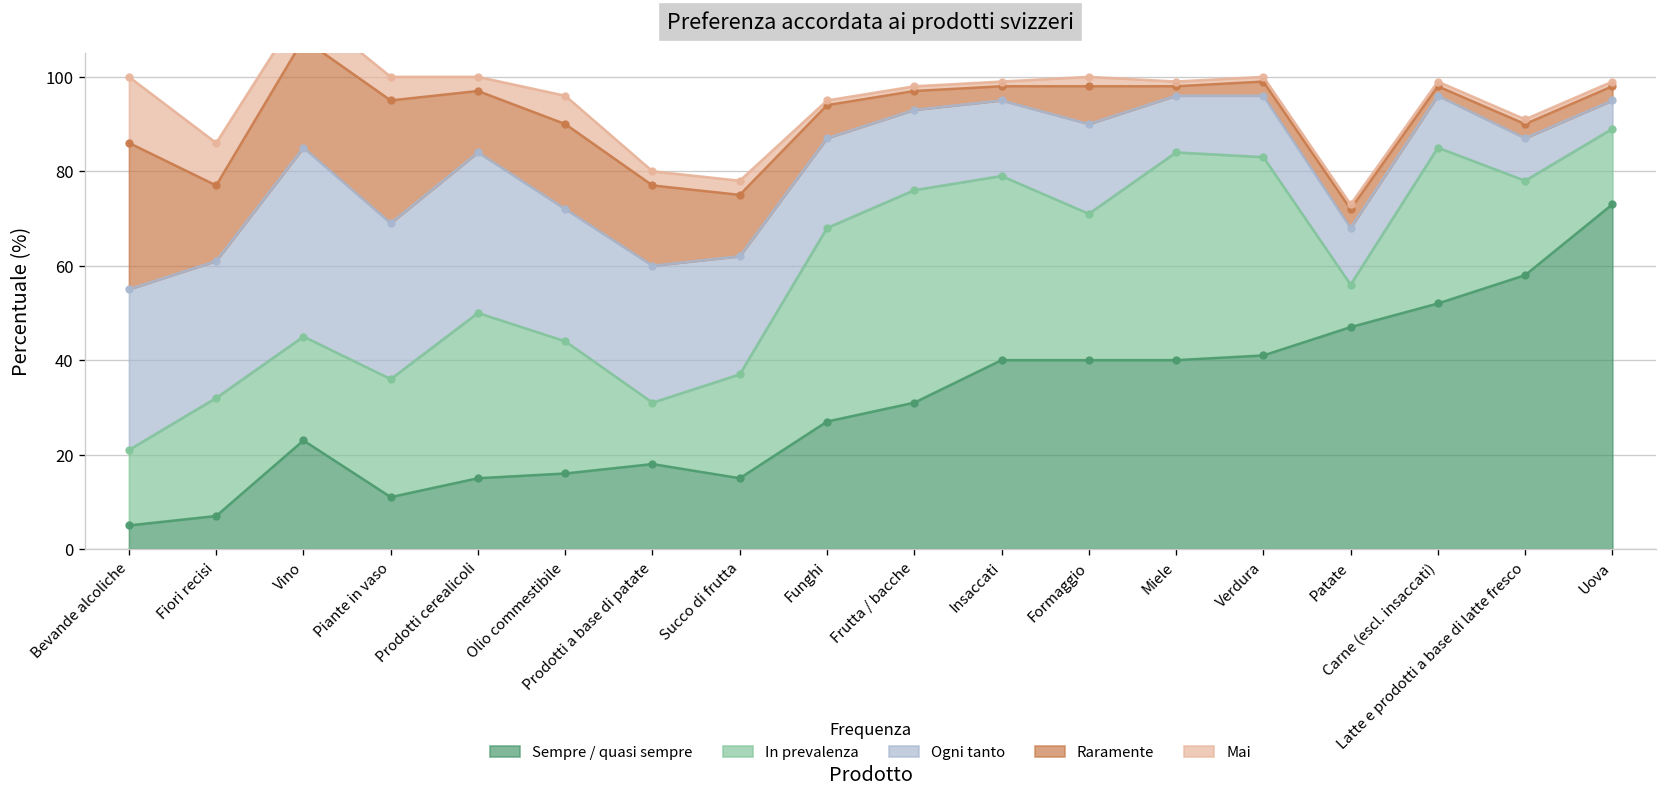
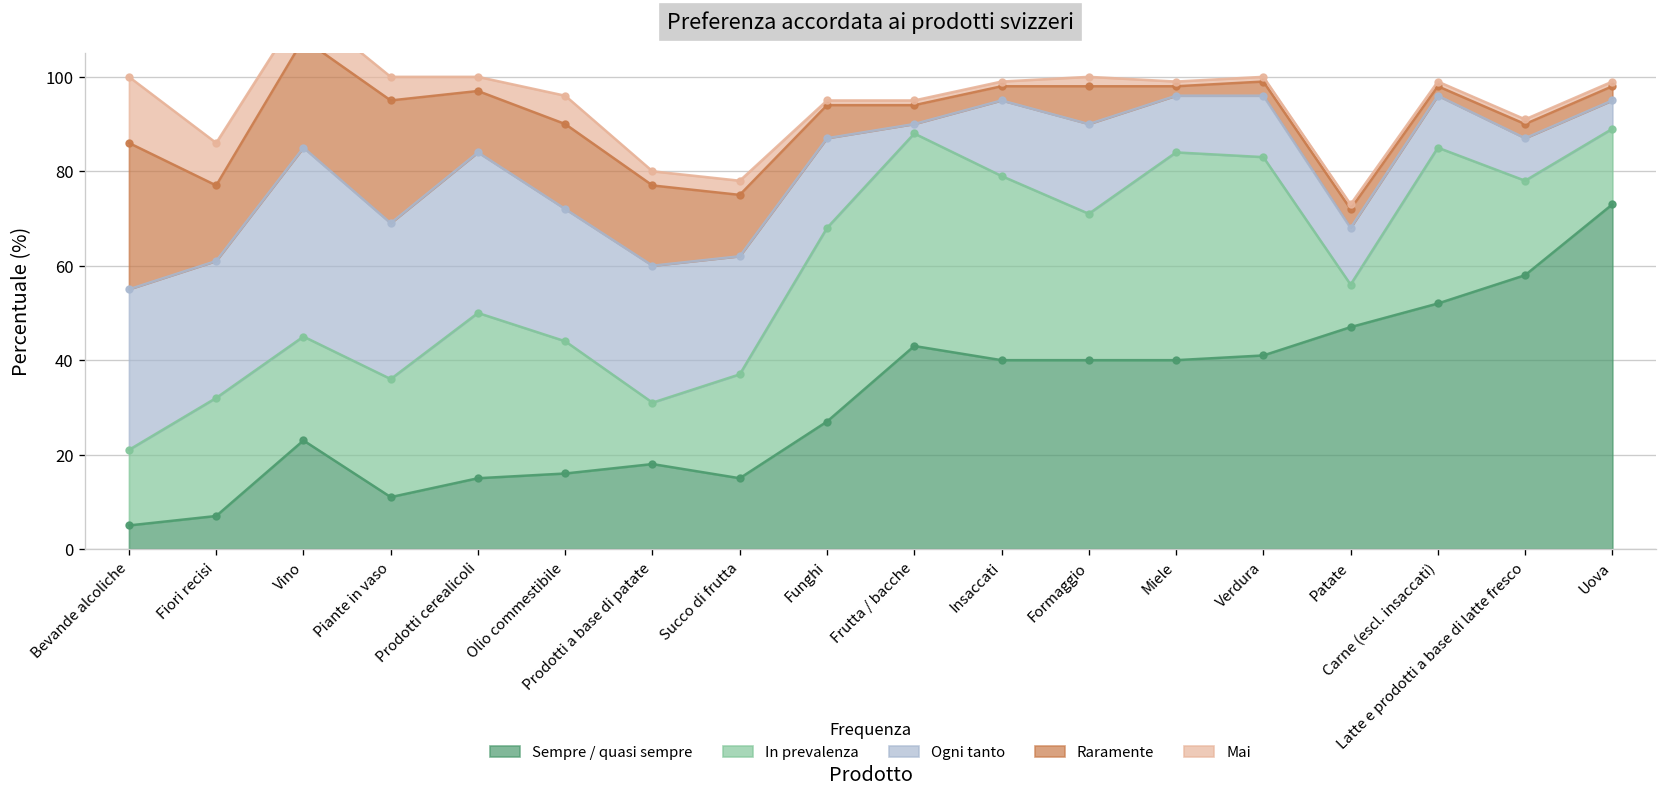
Sempre / quasi sempre, Frutta / bacche: 31 -> 43
Ogni tanto, Frutta / bacche: 17 -> 2
